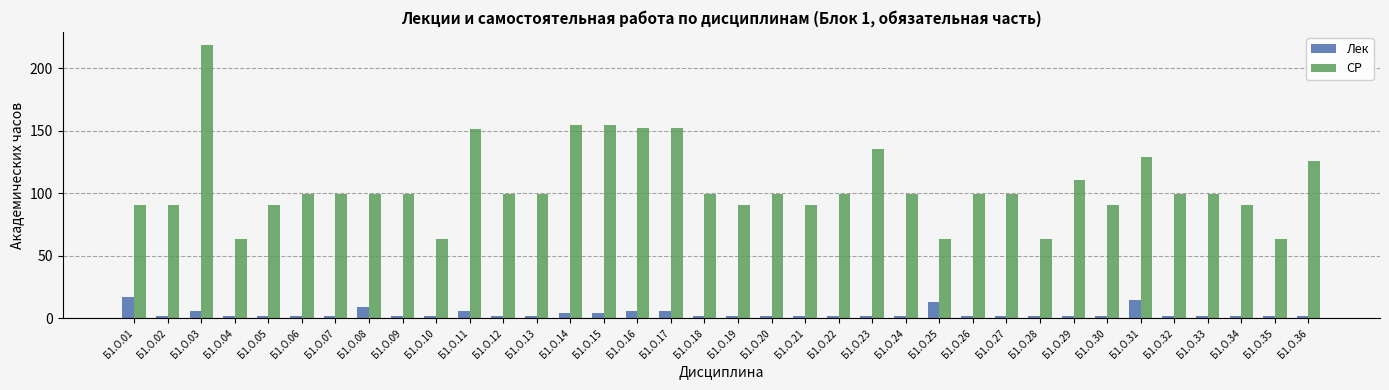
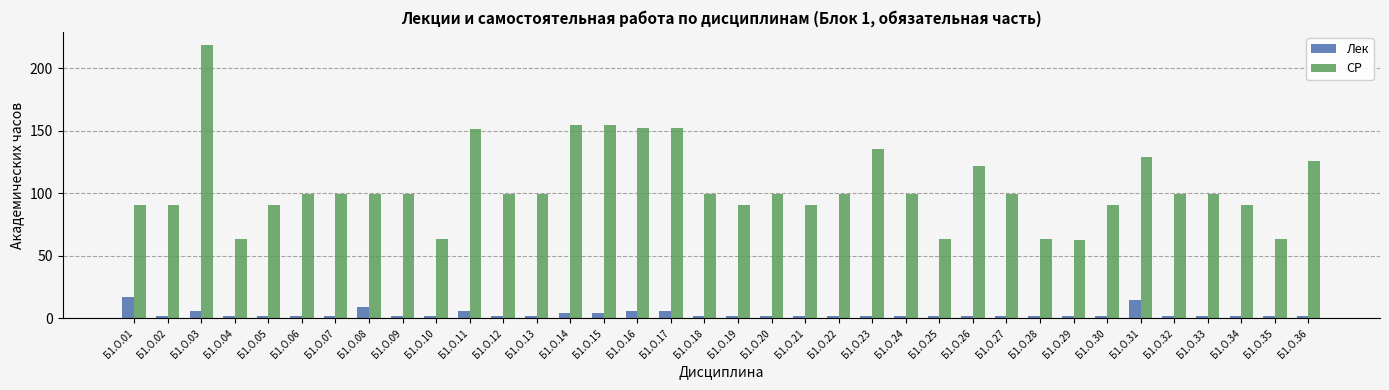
Лек, Б1.О.25: 13 -> 2
СР, Б1.О.26: 100 -> 122
СР, Б1.О.29: 110 -> 63
